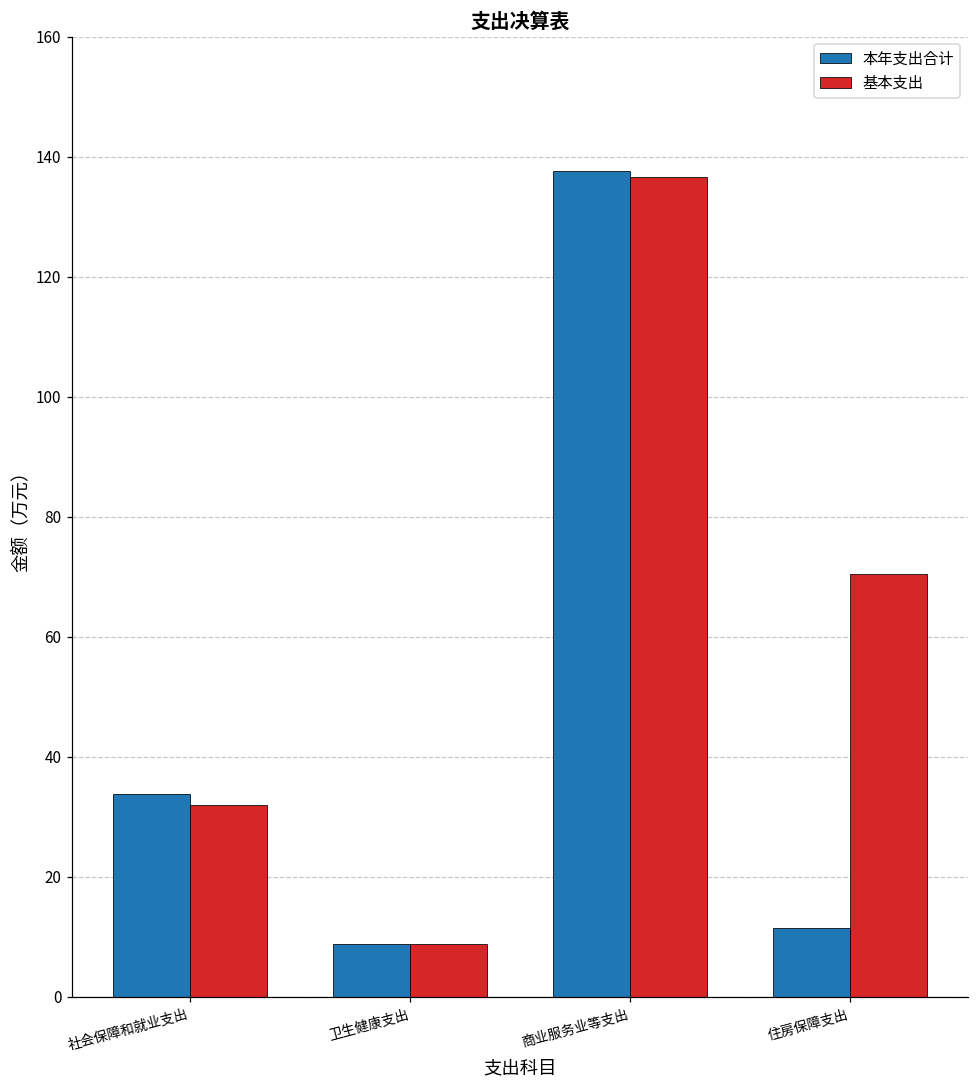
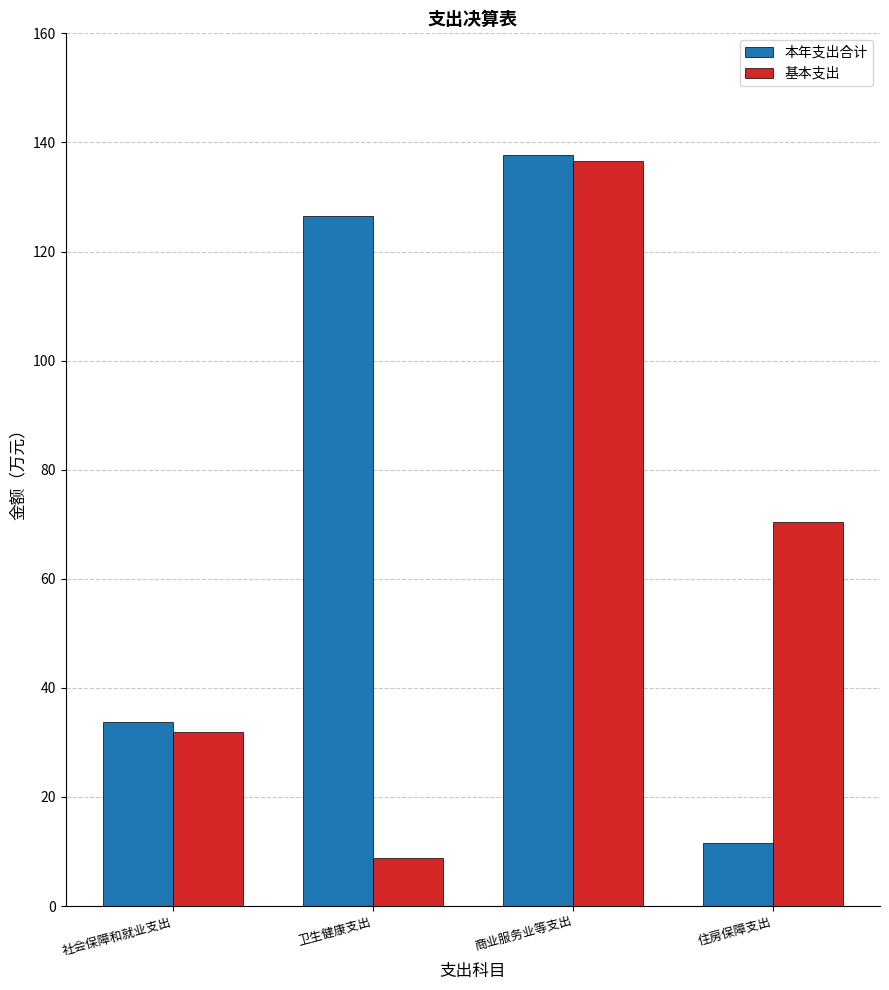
本年支出合计, 卫生健康支出: 9 -> 127
